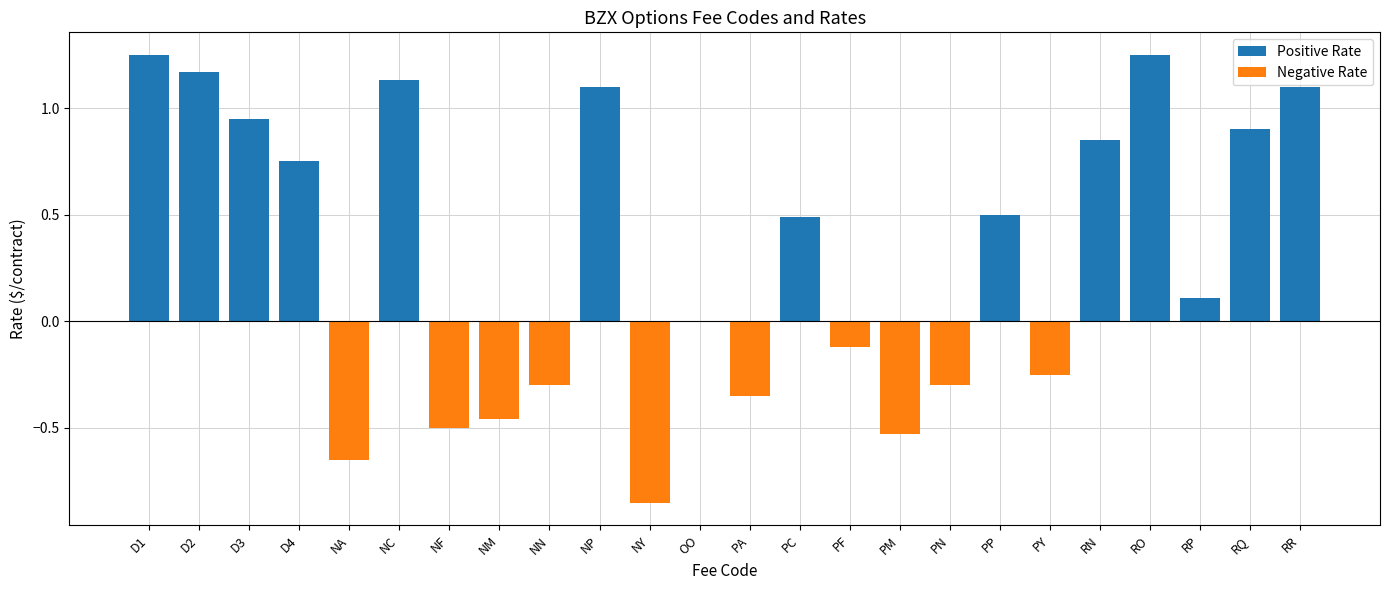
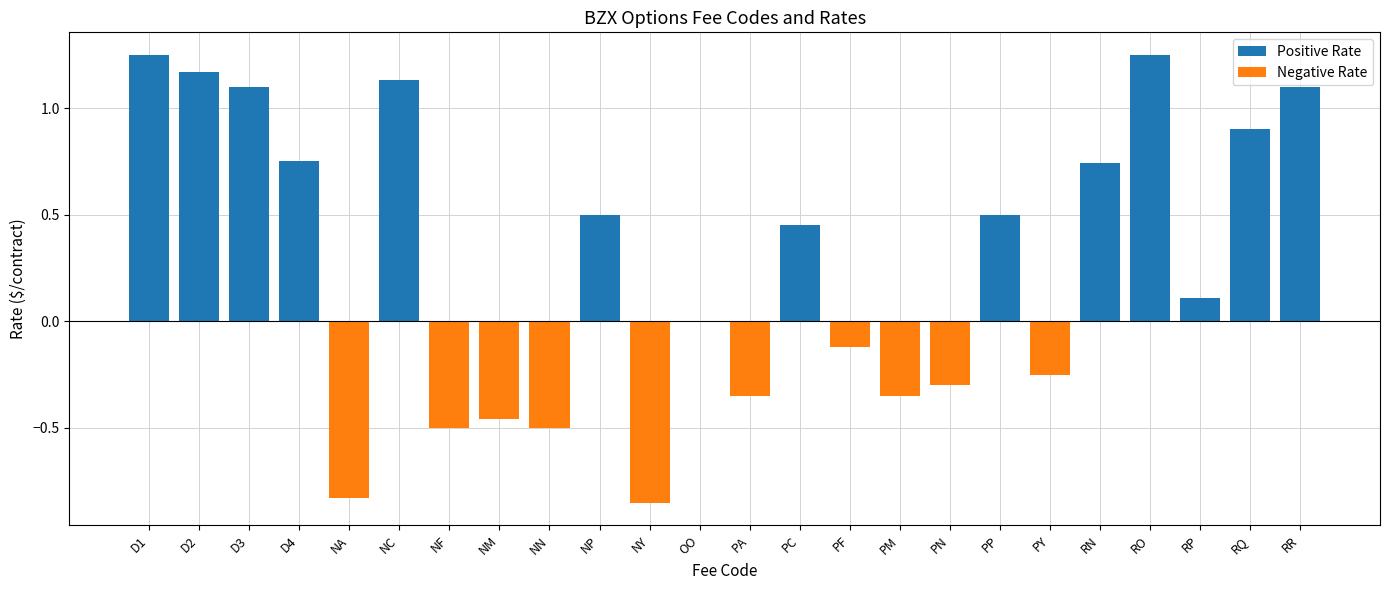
Positive Rate, D3: 0.95 -> 1.10
Negative Rate, NA: -0.65 -> -0.83
Negative Rate, NN: -0.3 -> -0.5
Positive Rate, NP: 1.1 -> 0.5
Positive Rate, PC: 0.49 -> 0.45
Negative Rate, PM: -0.53 -> -0.35
Positive Rate, RN: 0.85 -> 0.74
